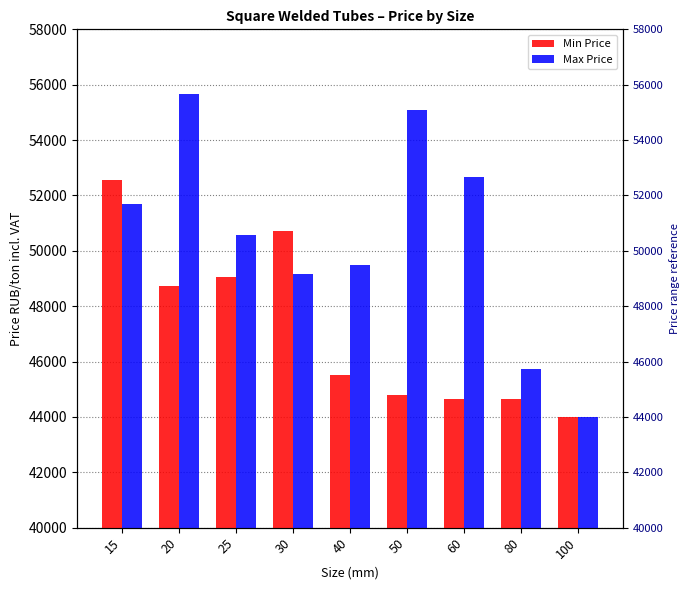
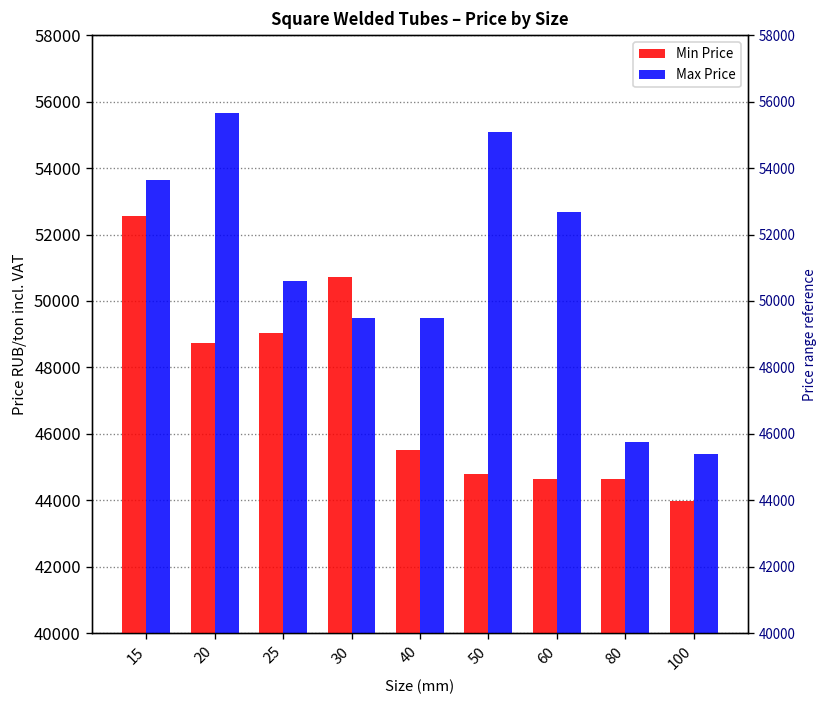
Max Price, 15: 51700 -> 53700
Max Price, 30: 49200 -> 49500
Max Price, 100: 44000 -> 45400
